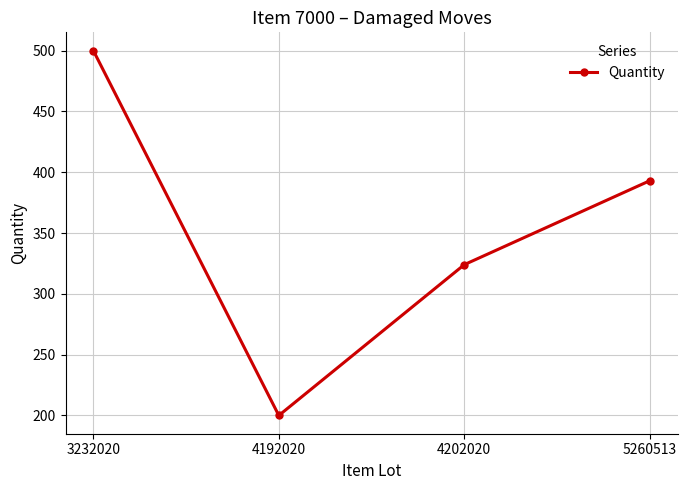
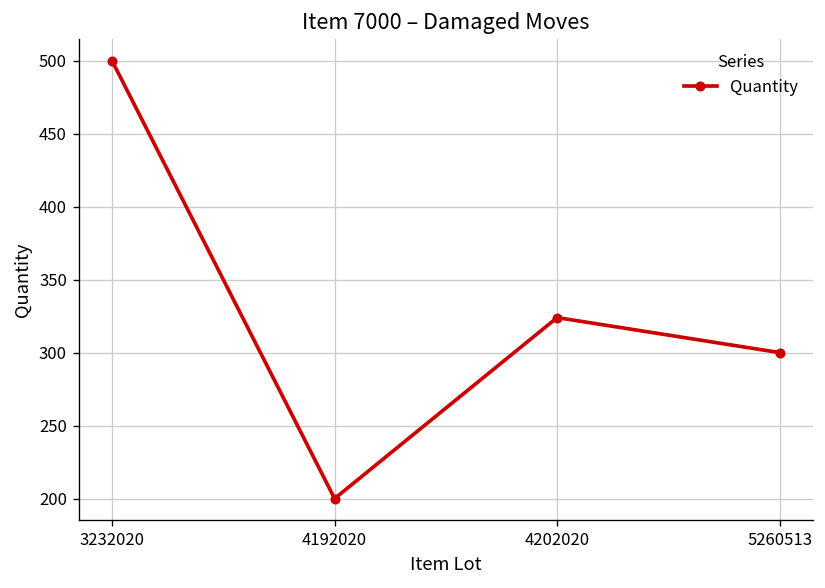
5260513: 393 -> 300
